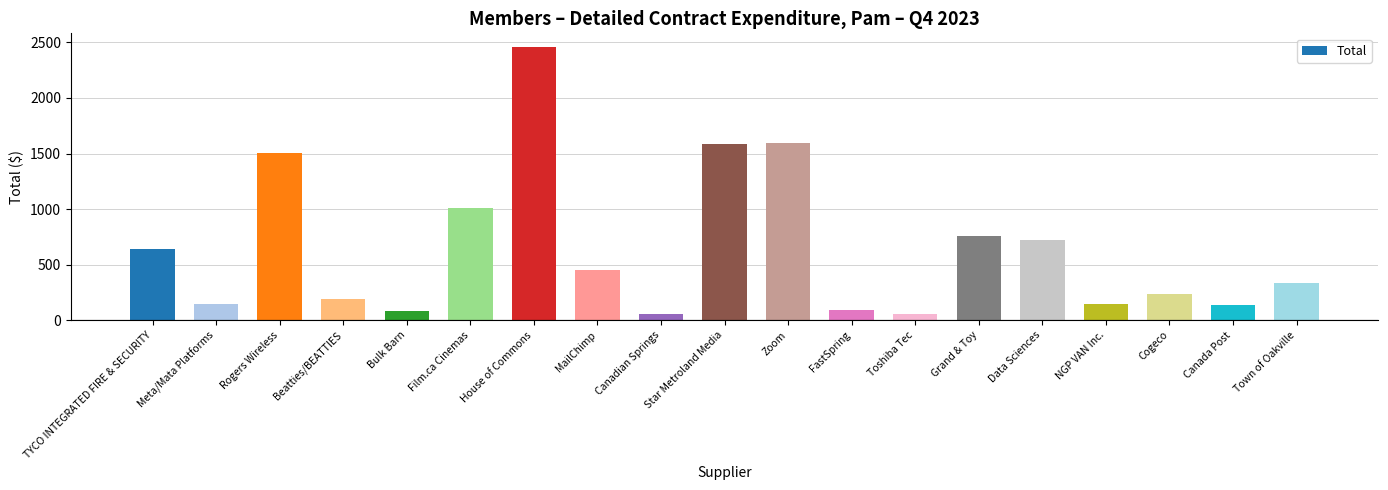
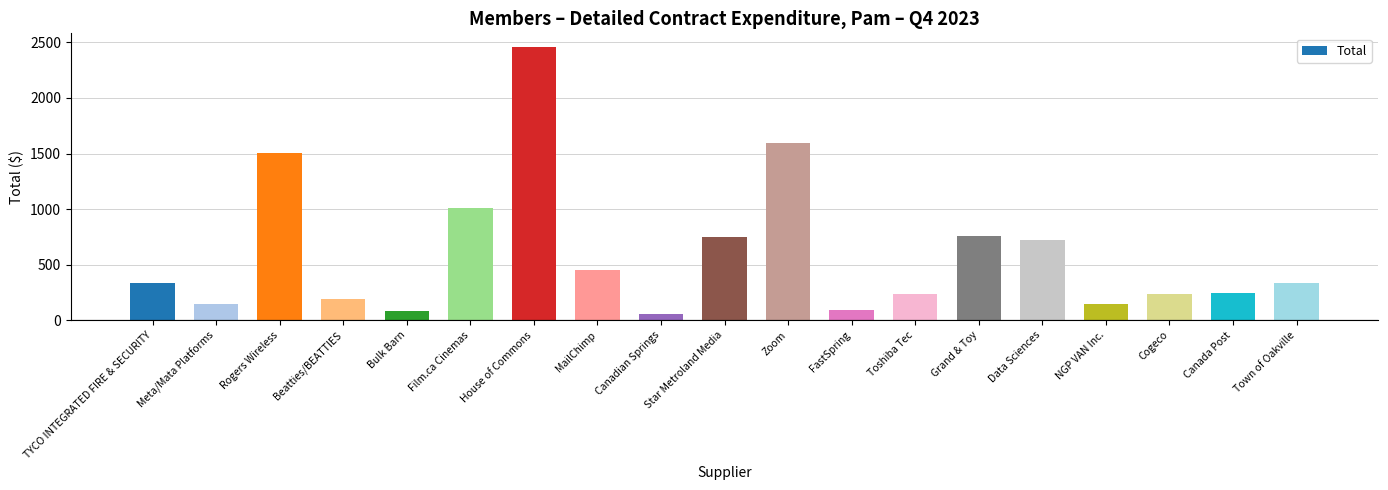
TYCO INTEGRATED FIRE & SECURITY: 650 -> 340
Star Metroland Media: 1590 -> 750
Toshiba Tec: 60 -> 240
Canada Post: 140 -> 250
